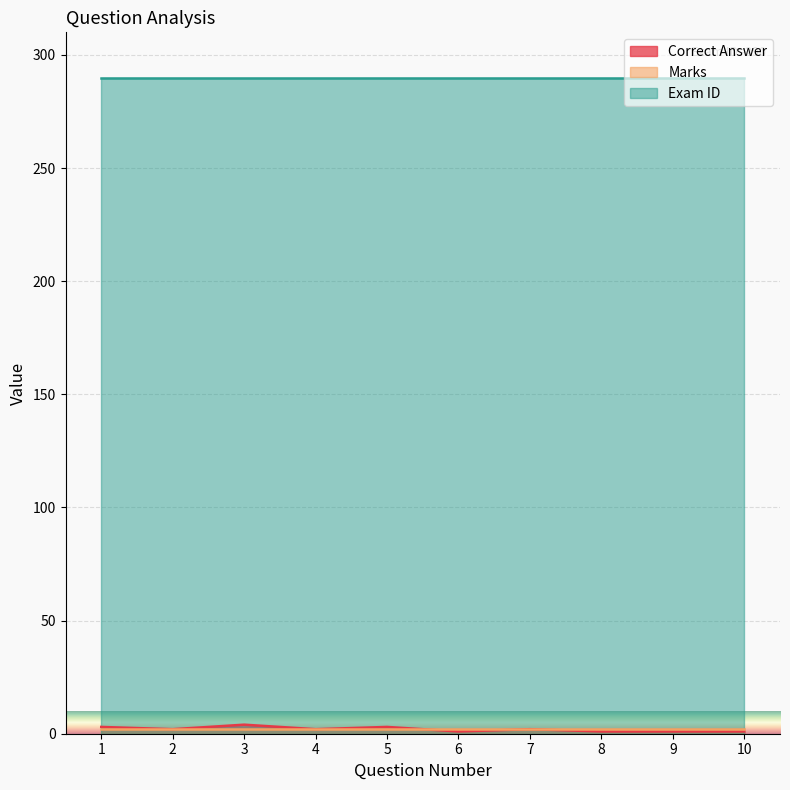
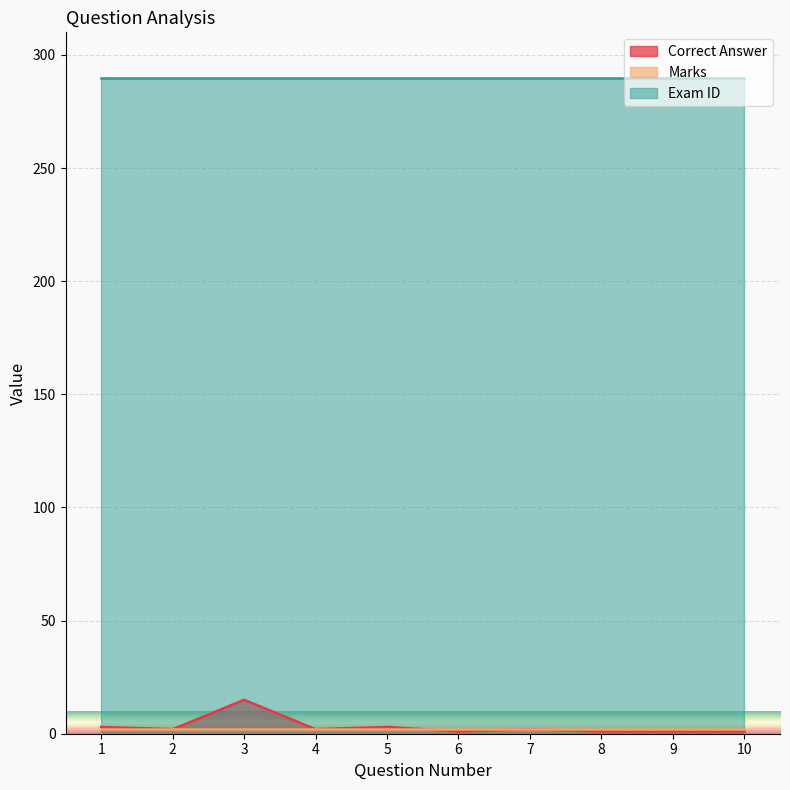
Correct Answer, 3: 4 -> 15
